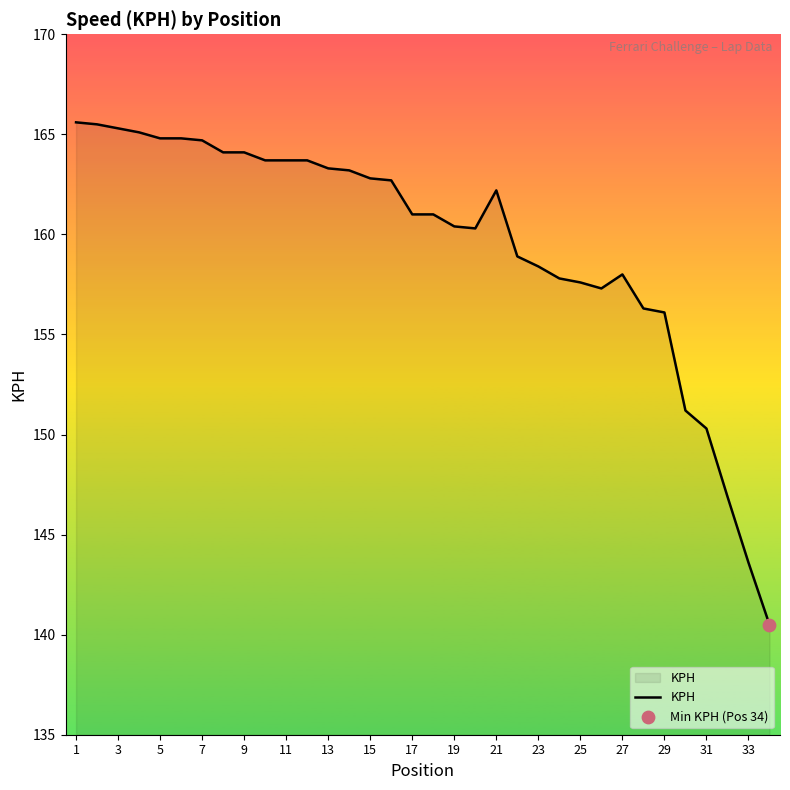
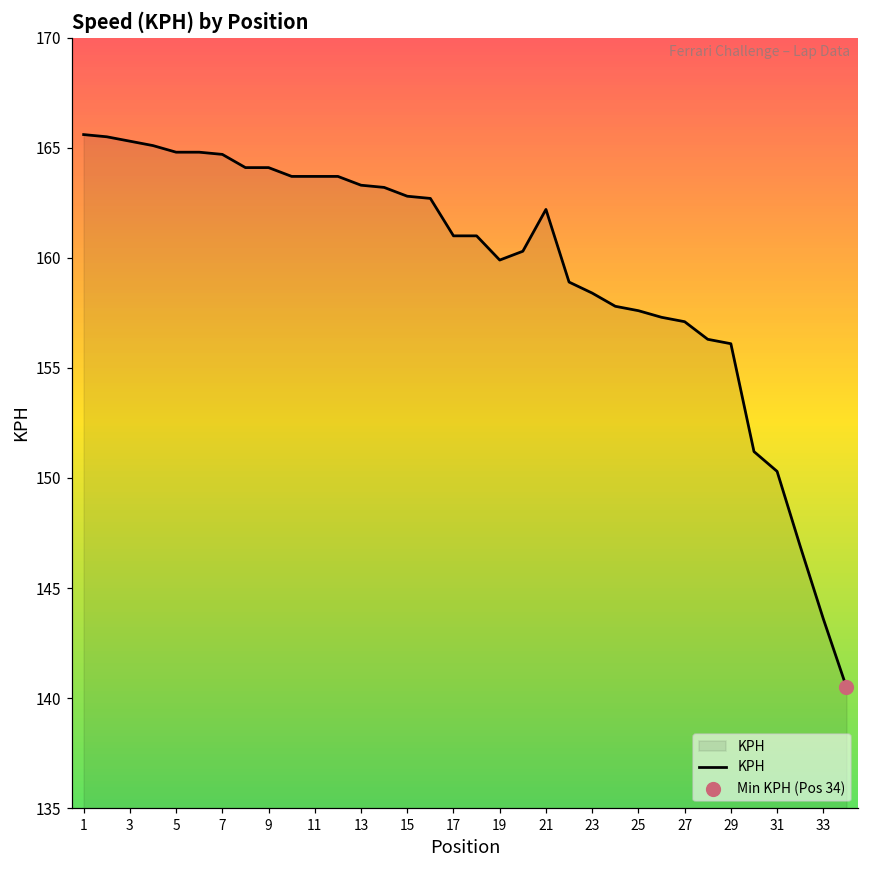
KPH, 19: 160.4 -> 159.9
KPH, 27: 158.0 -> 157.1
